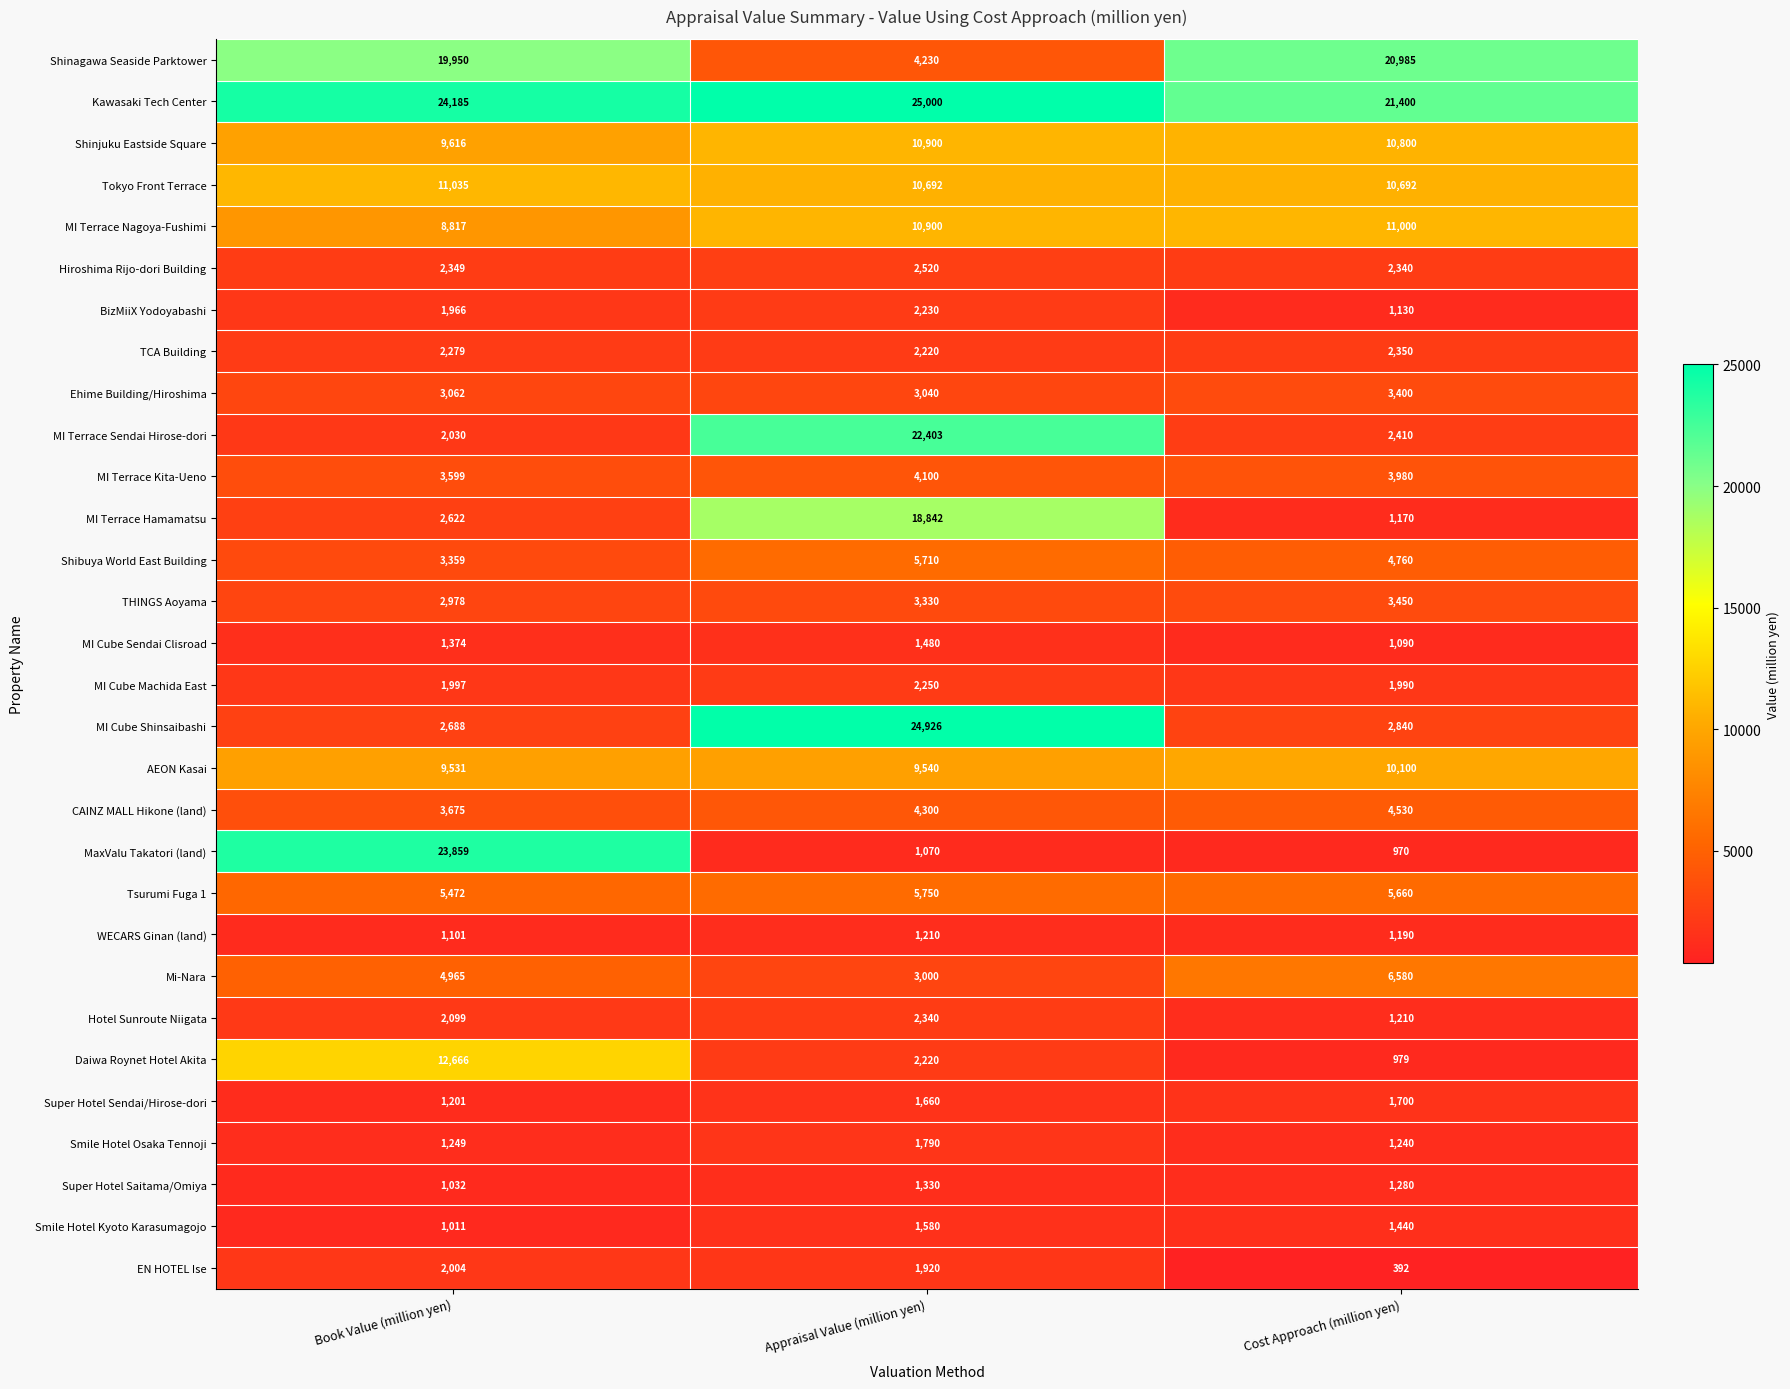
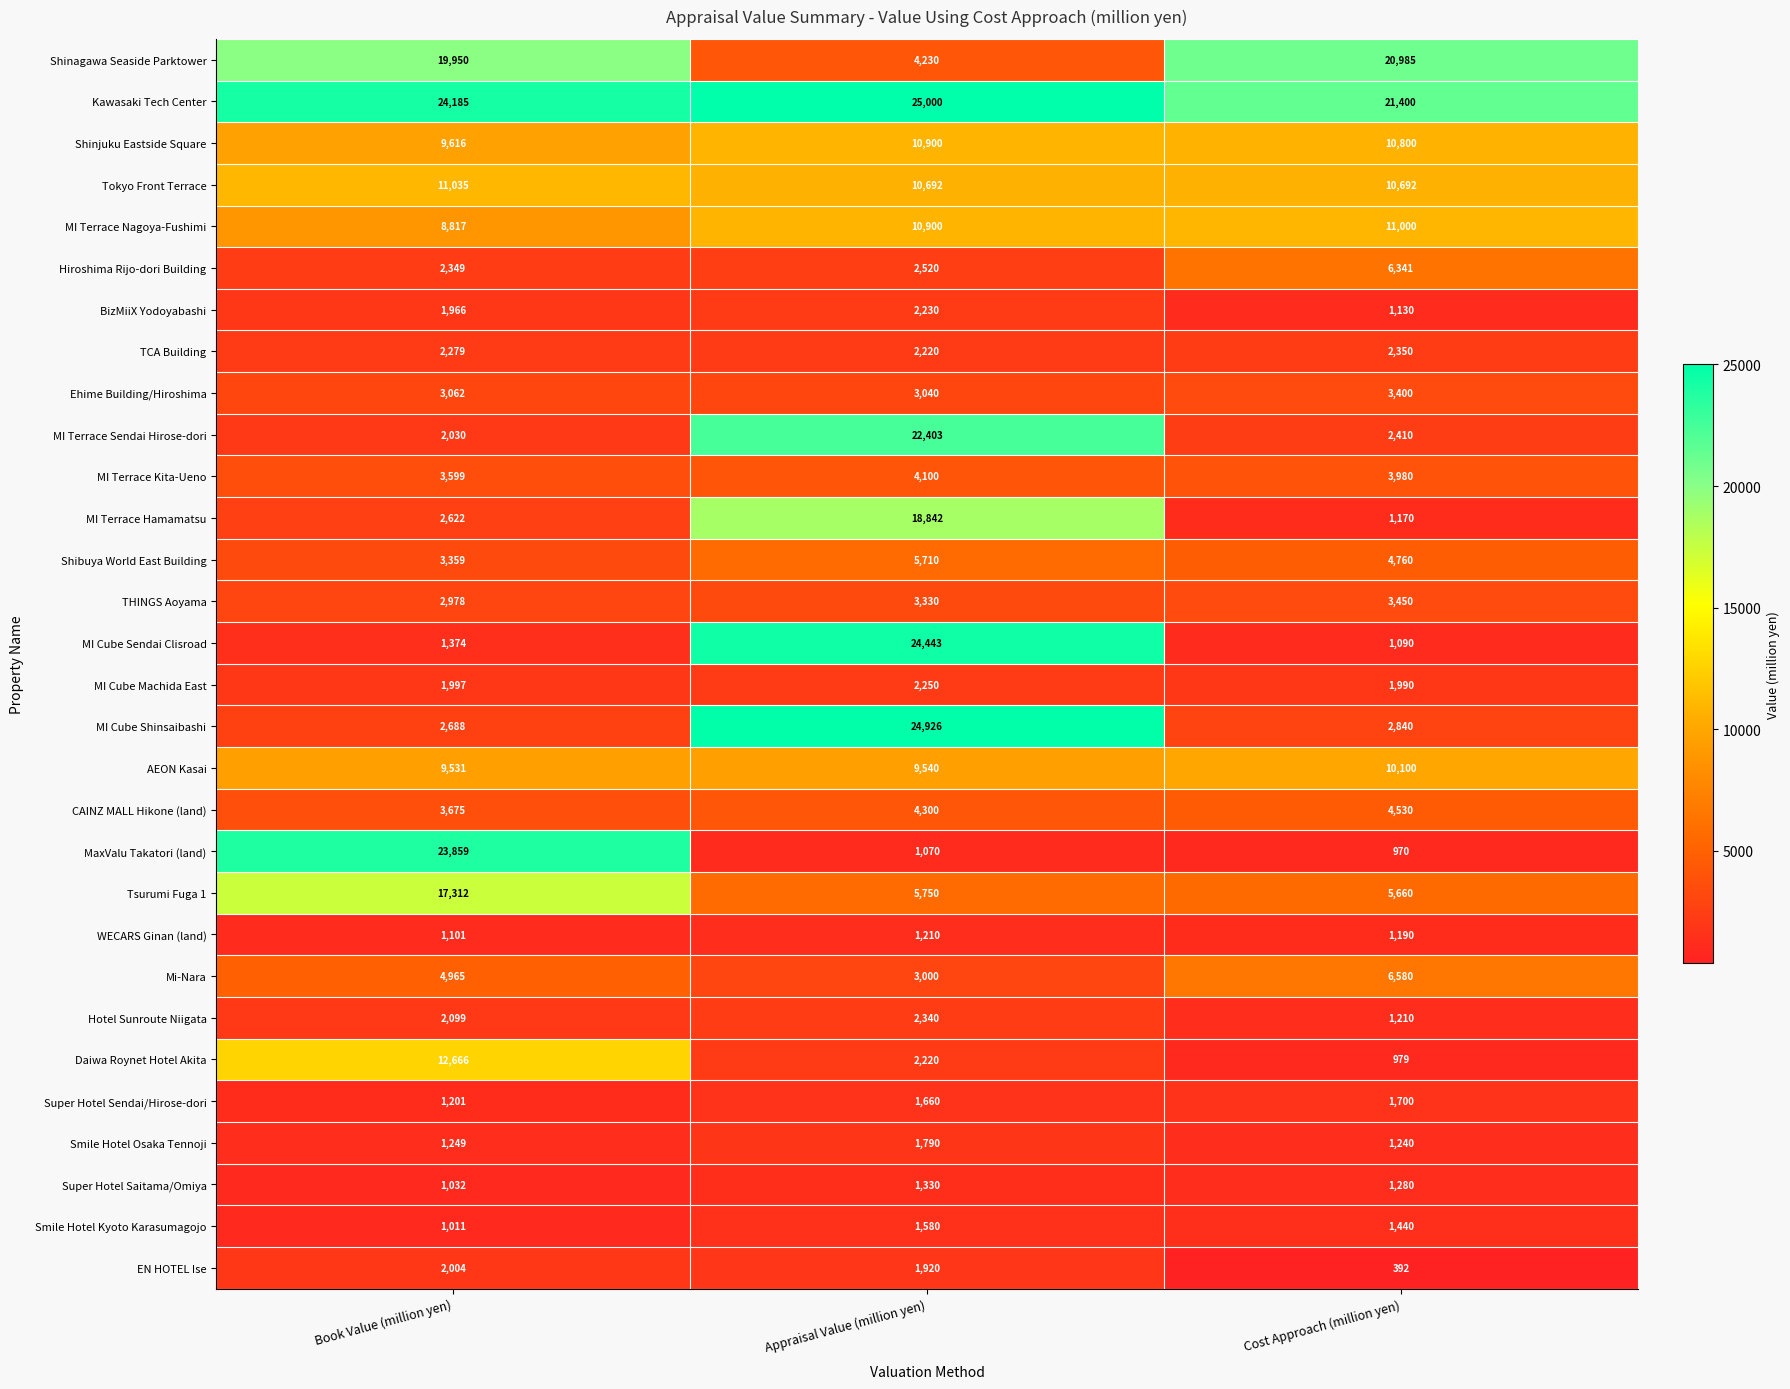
Hiroshima Rijo-dori Building, Cost Approach (million yen): 2,340 -> 6,341
MI Cube Sendai Clisroad, Appraisal Value (million yen): 1,480 -> 24,443
Tsurumi Fuga 1, Book Value (million yen): 5,472 -> 17,312
